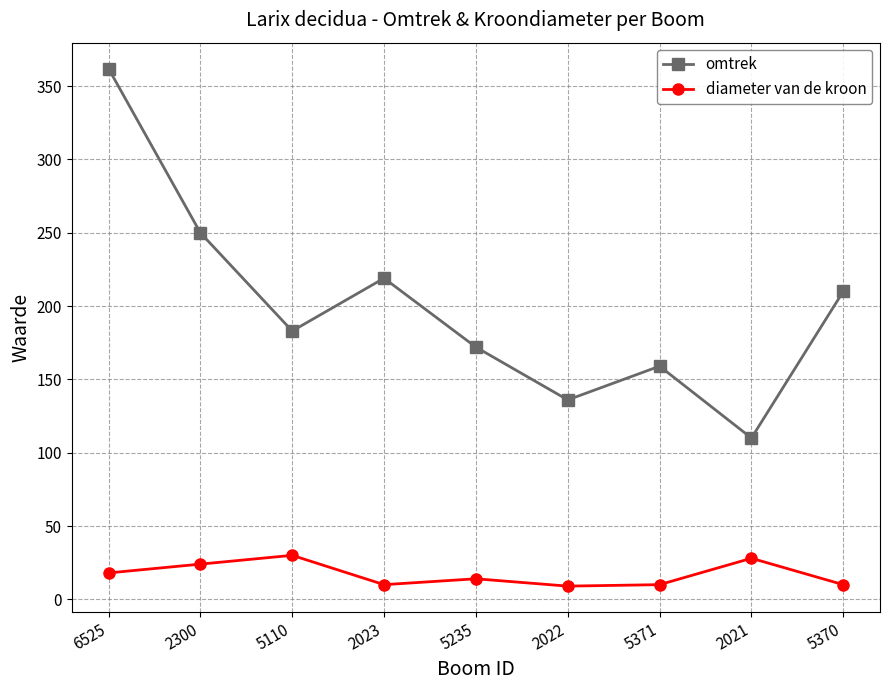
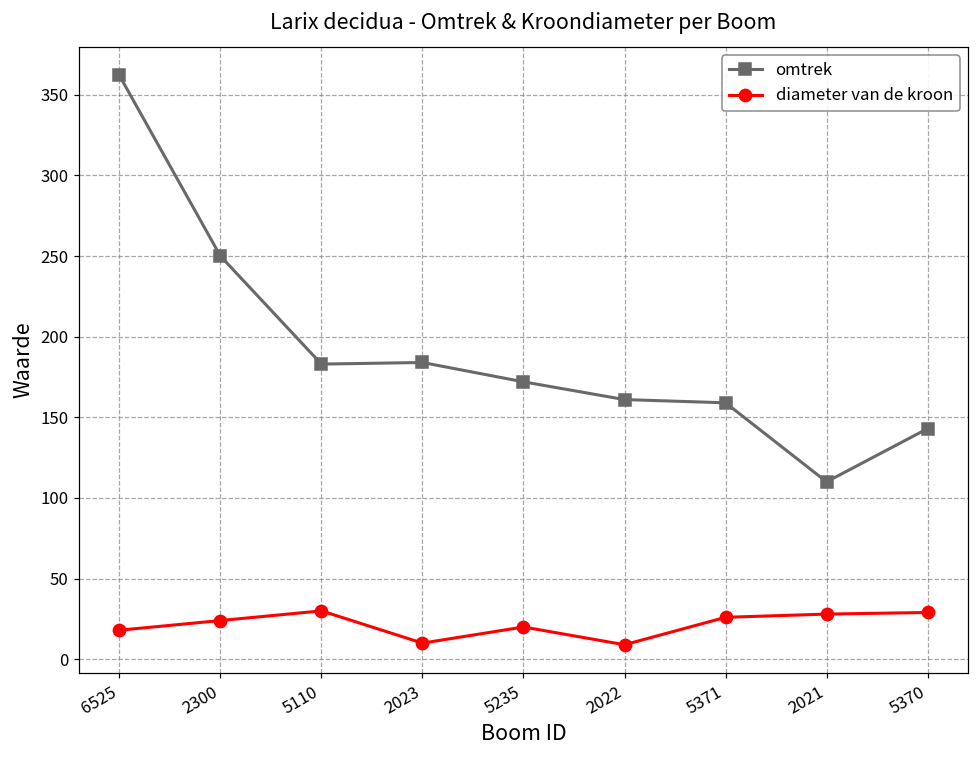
omtrek, 2023: 219 -> 184
diameter van de kroon, 5235: 14 -> 20
omtrek, 2022: 136 -> 161
diameter van de kroon, 5371: 10 -> 26
omtrek, 5370: 210 -> 143
diameter van de kroon, 5370: 10 -> 29
